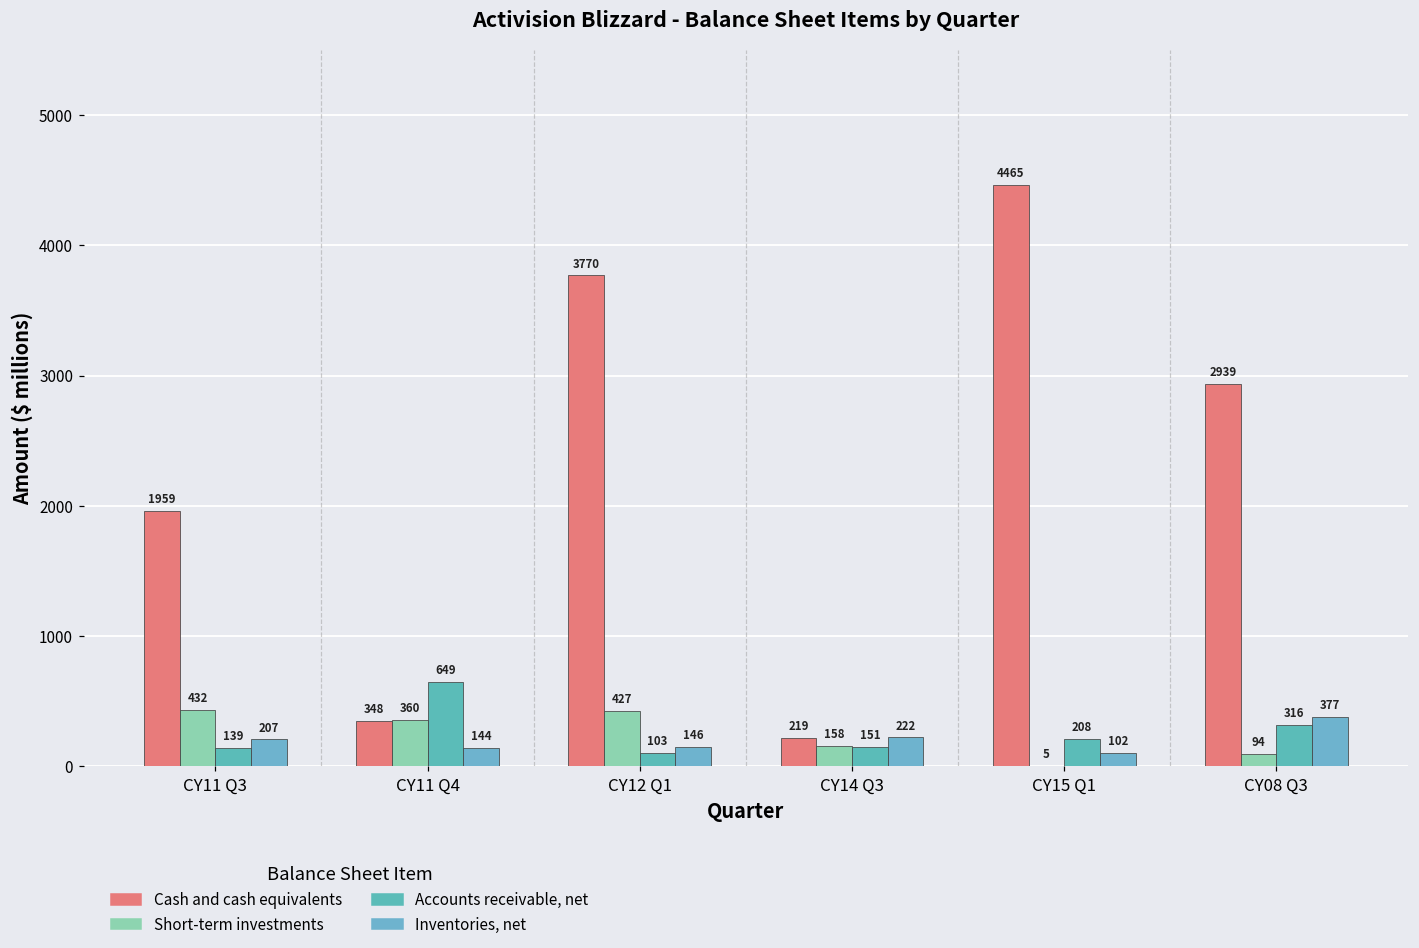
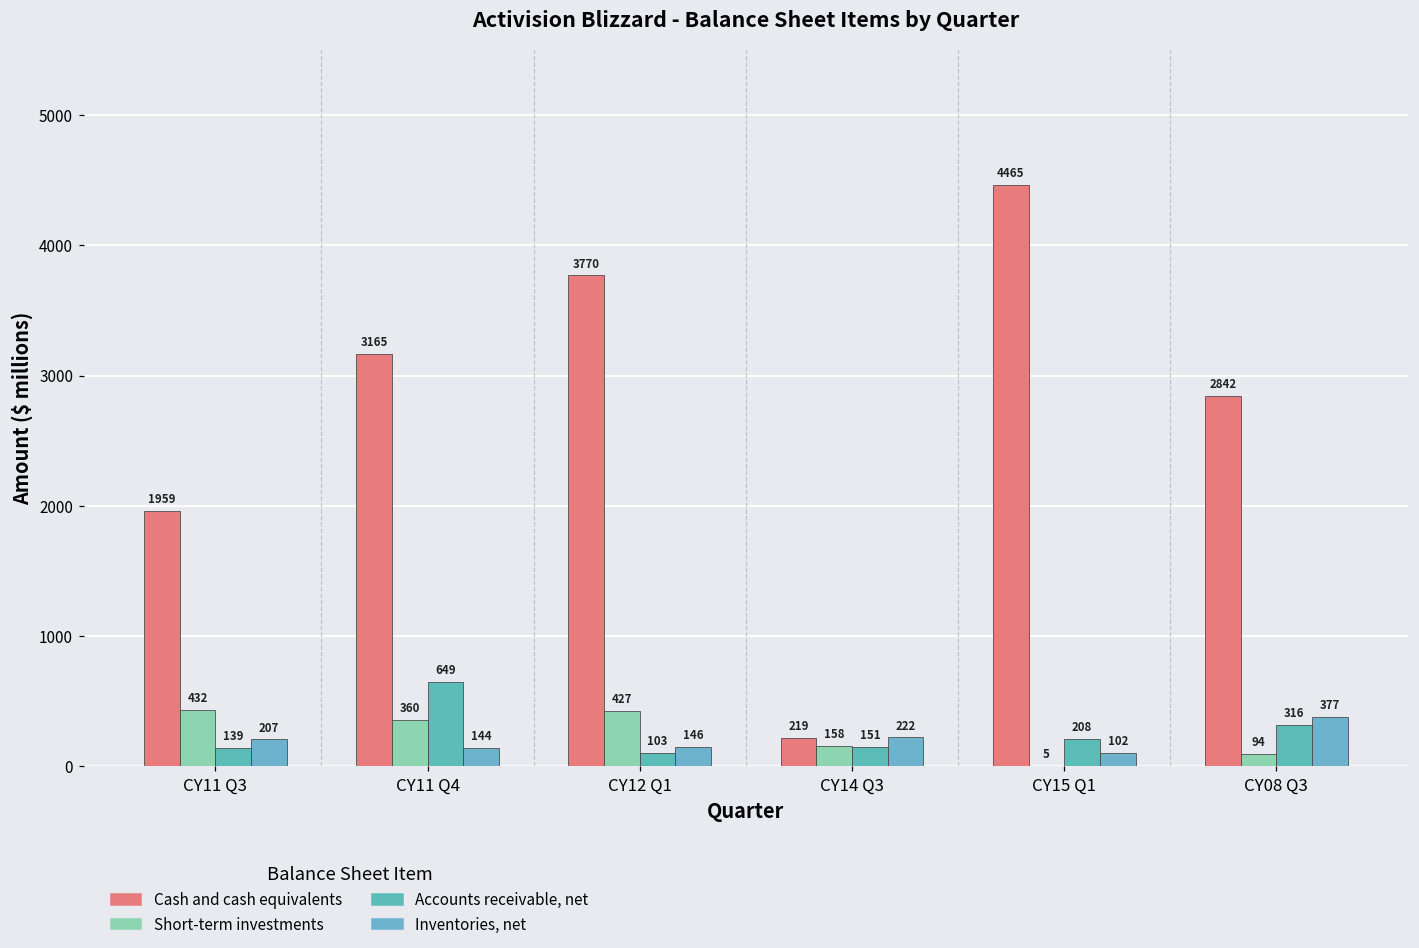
Cash and cash equivalents, CY11 Q4: 348 -> 3165
Cash and cash equivalents, CY08 Q3: 2939 -> 2842
